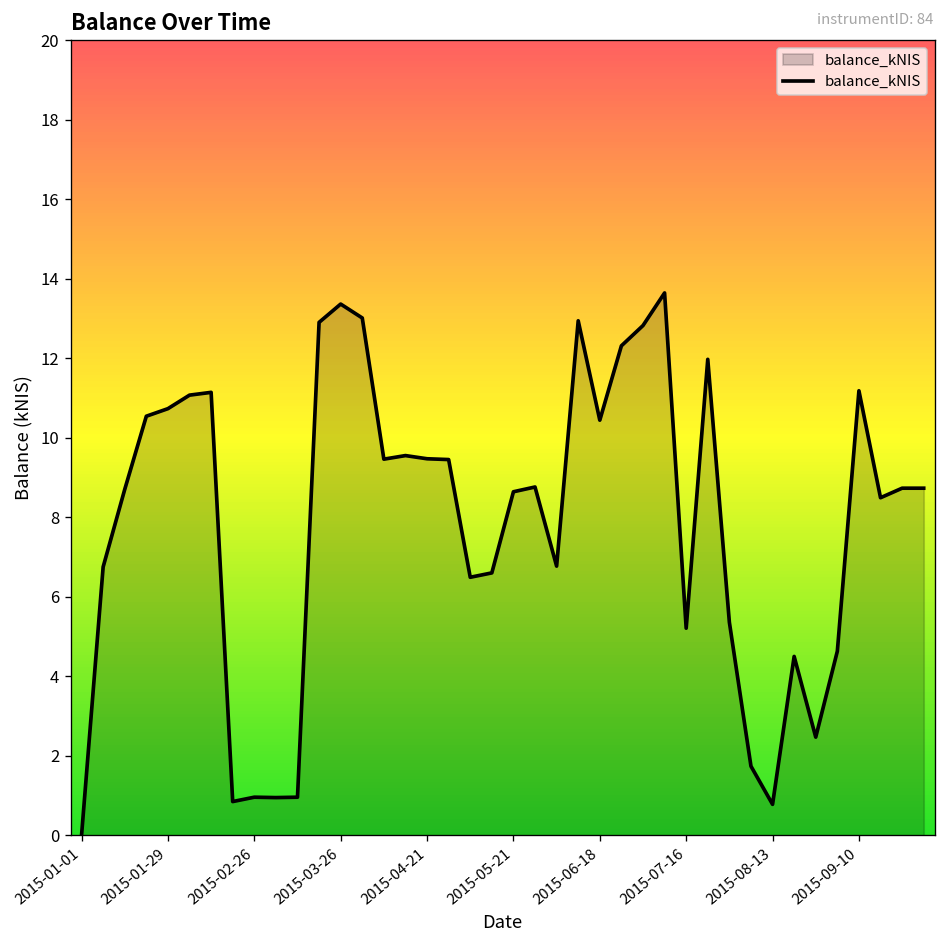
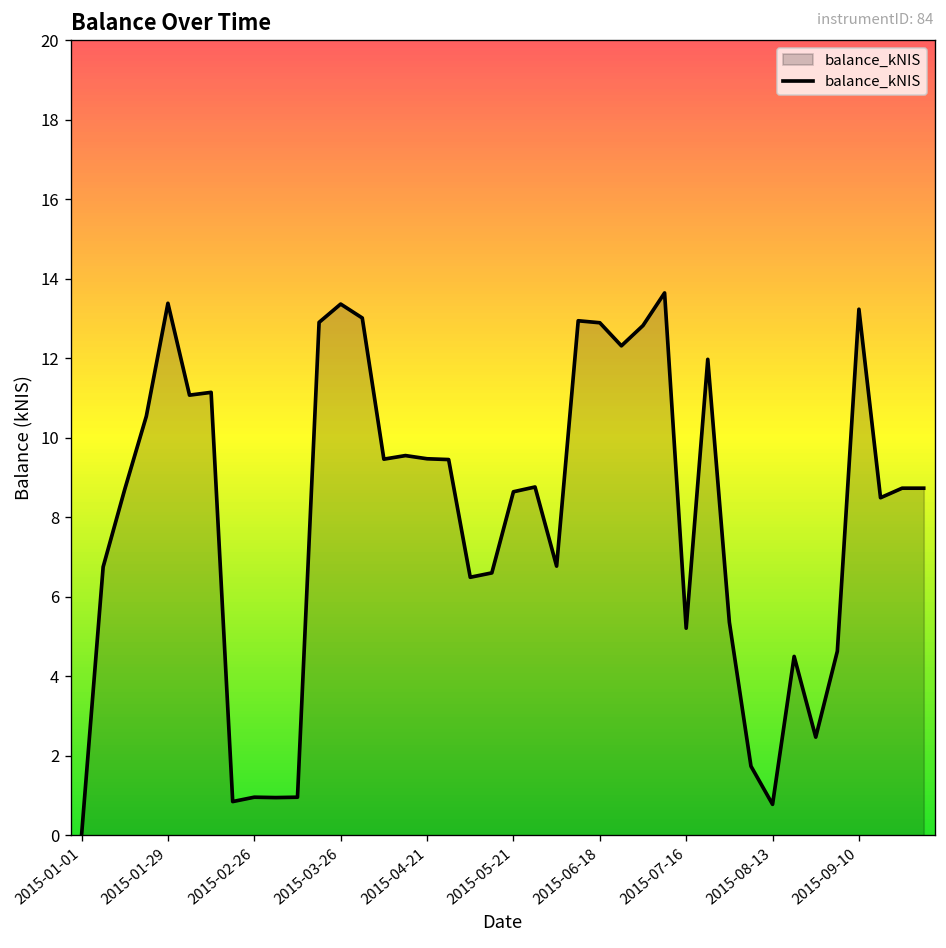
2015-01-29: 10.7 -> 13.4
2015-06-18: 10.4 -> 12.9
2015-09-10: 11.2 -> 13.2
